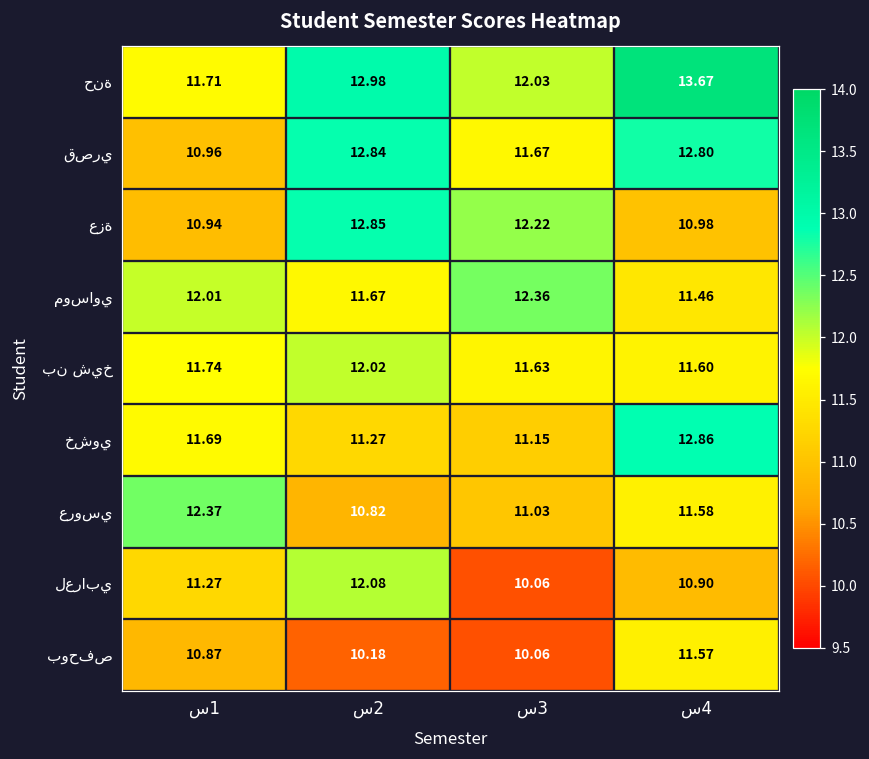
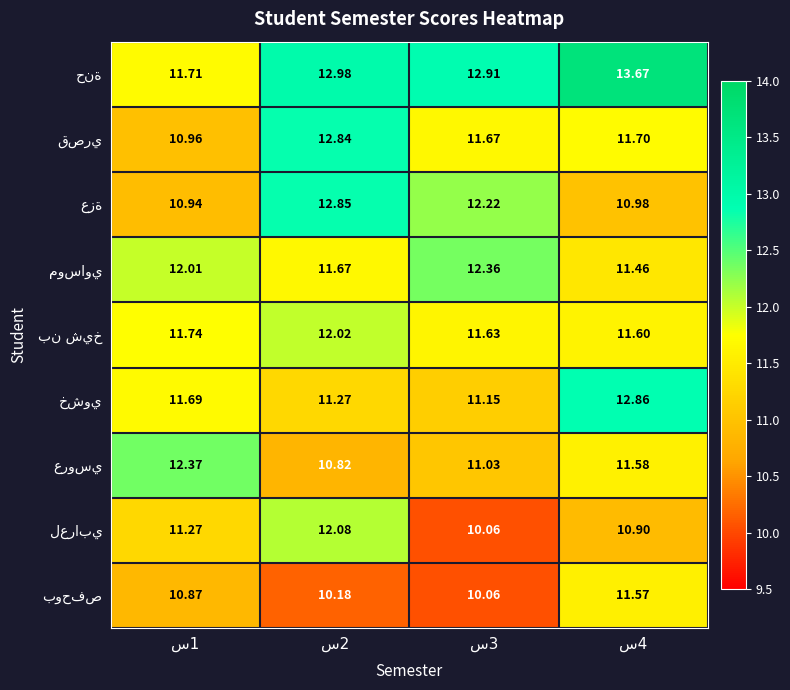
حنة, س3: 12.03 -> 12.91
قصري, س4: 12.80 -> 11.70
